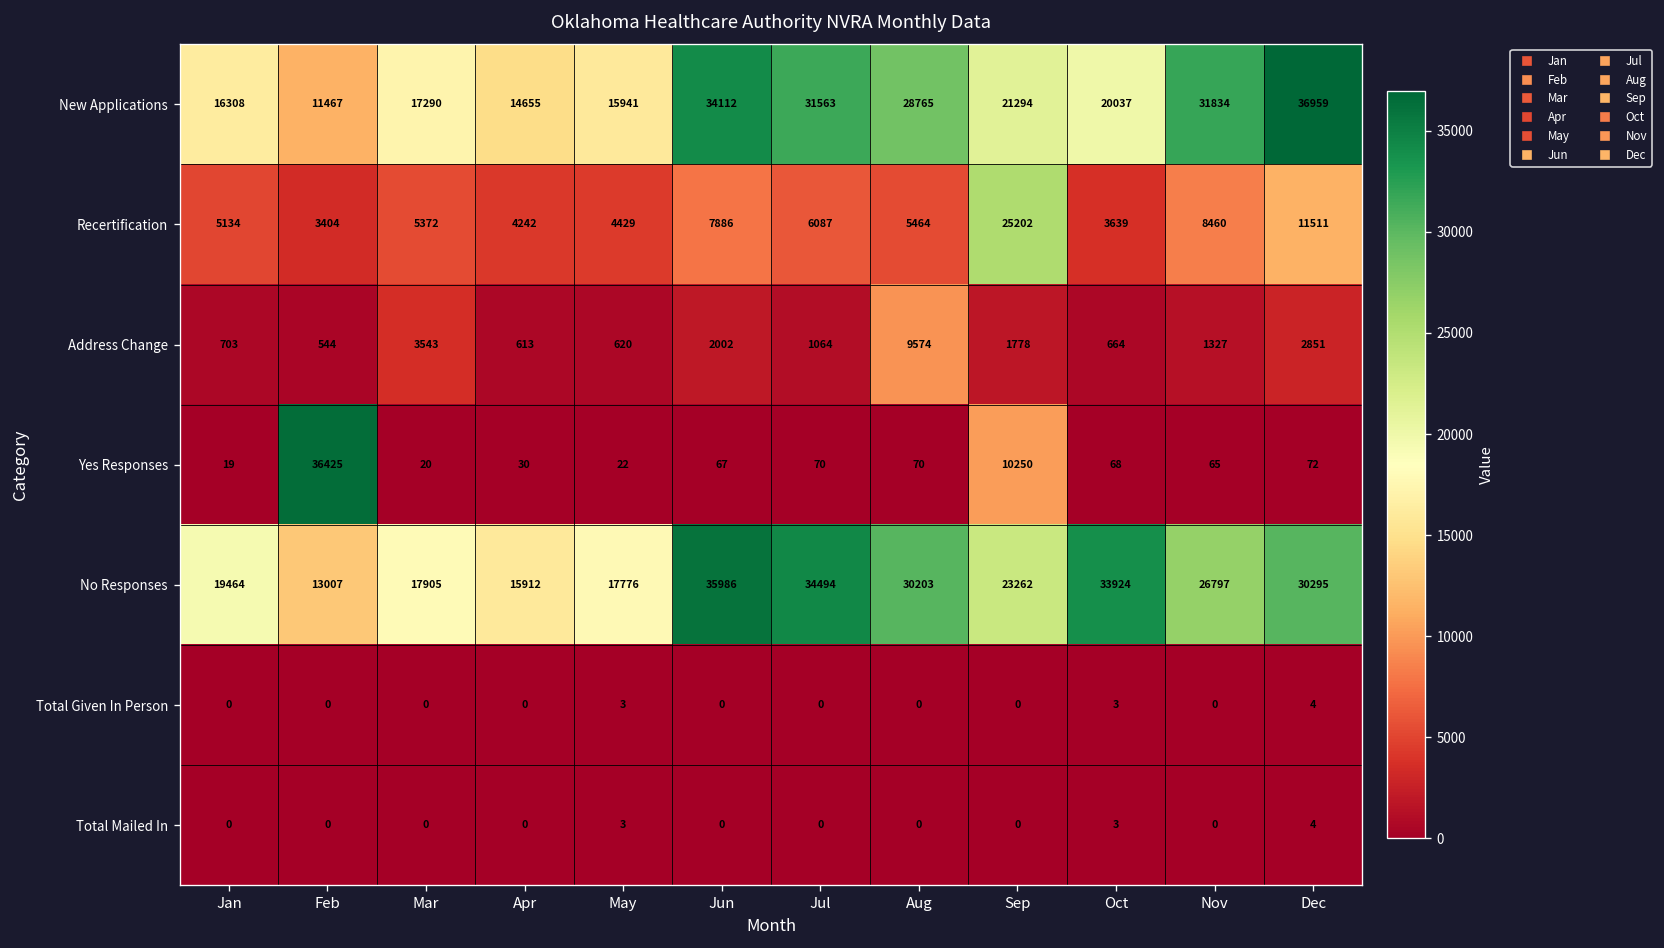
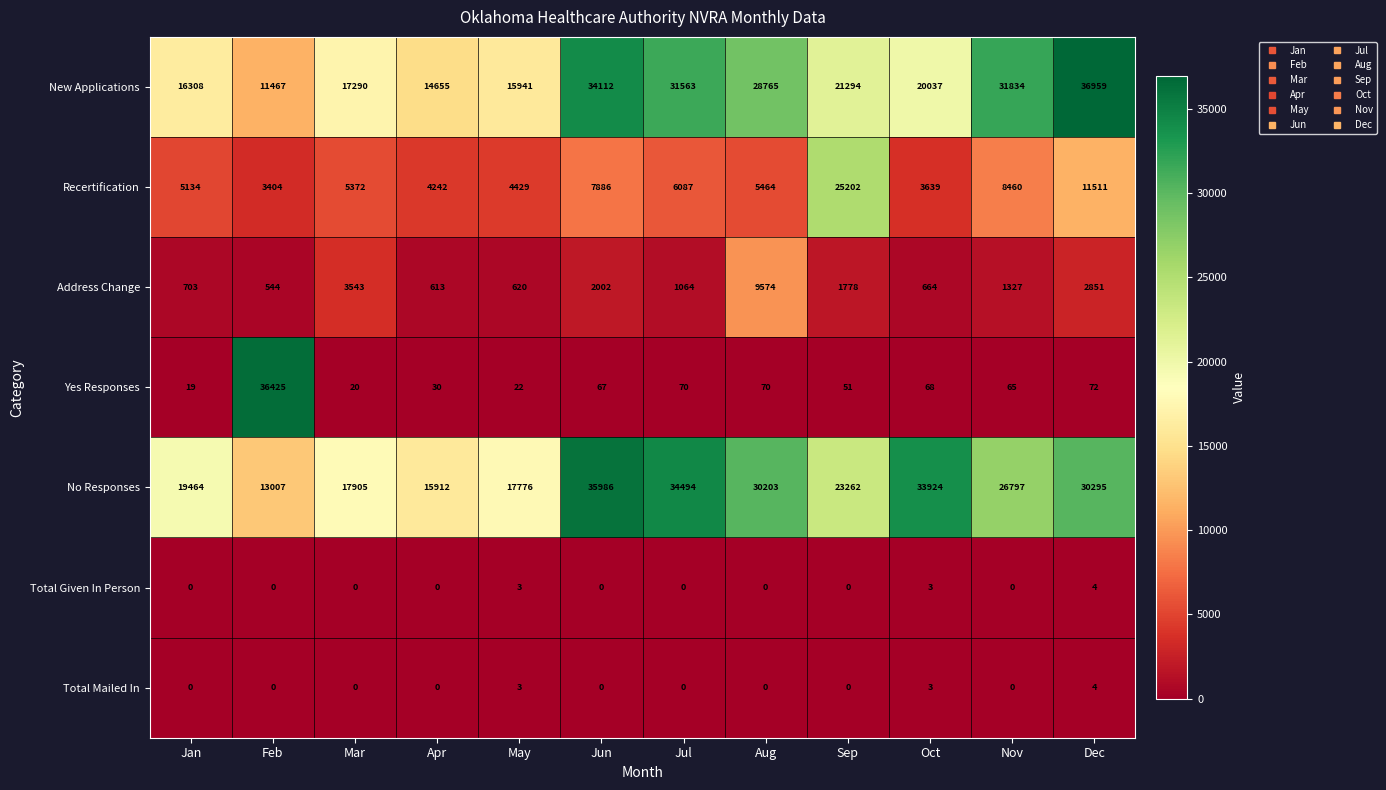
Yes Responses, Sep: 10250 -> 51
